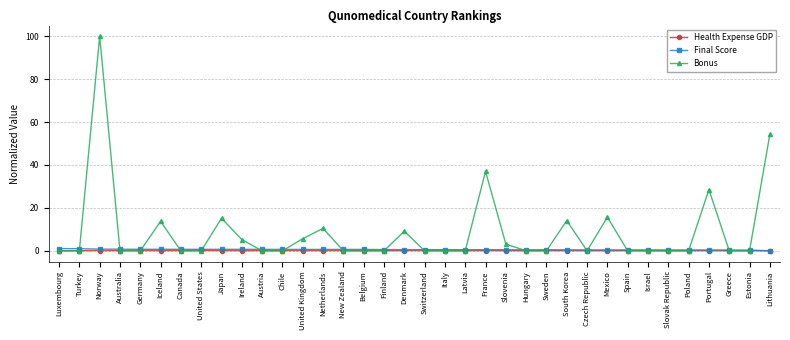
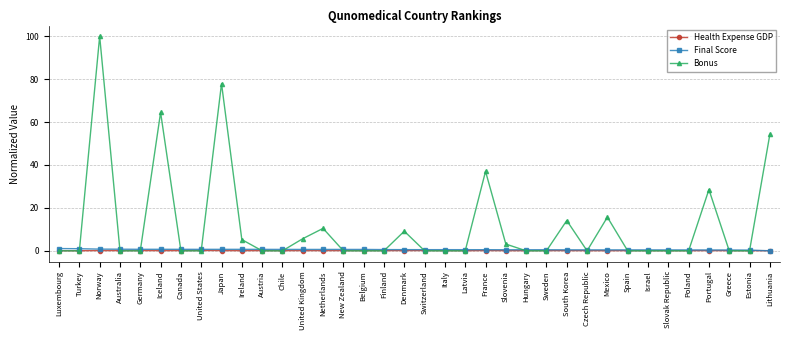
Bonus, Iceland: 14 -> 65
Bonus, Japan: 15 -> 78
